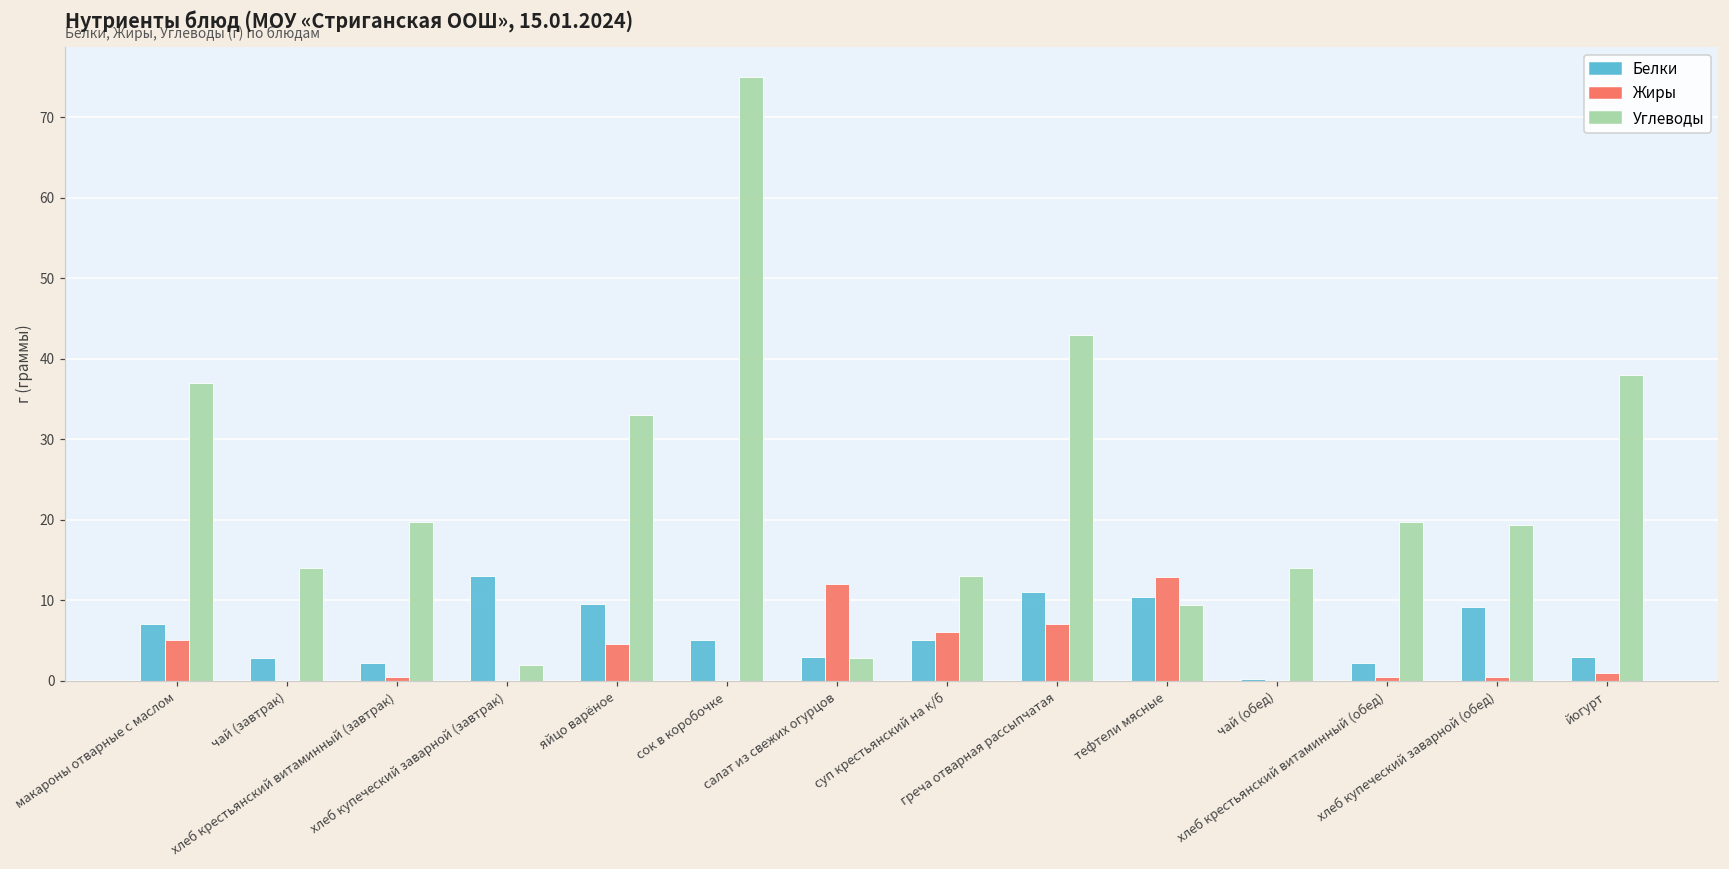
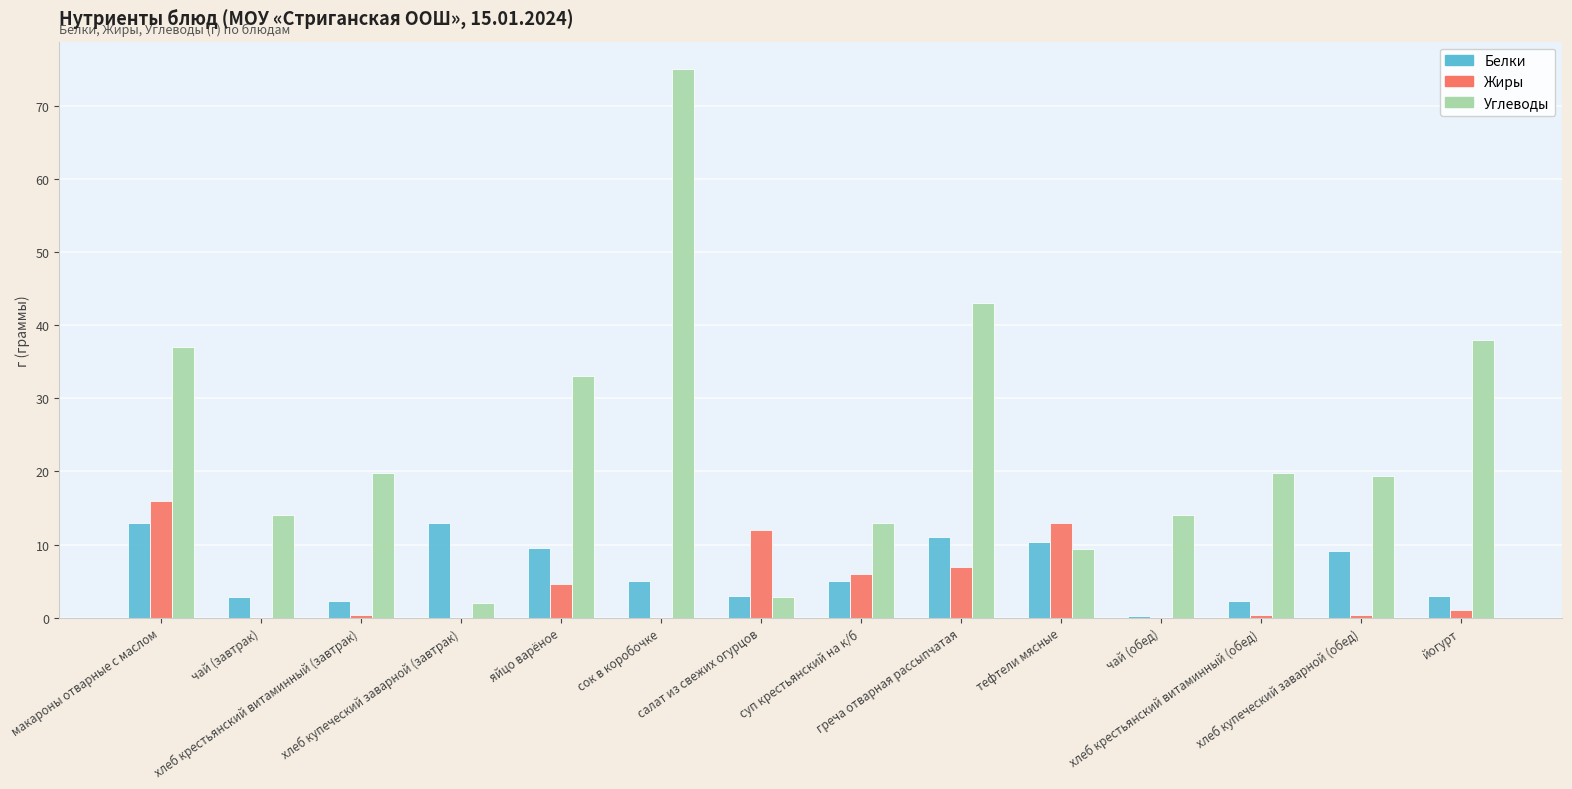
Белки, макароны отварные с маслом: 7 -> 13
Жиры, макароны отварные с маслом: 5 -> 16
